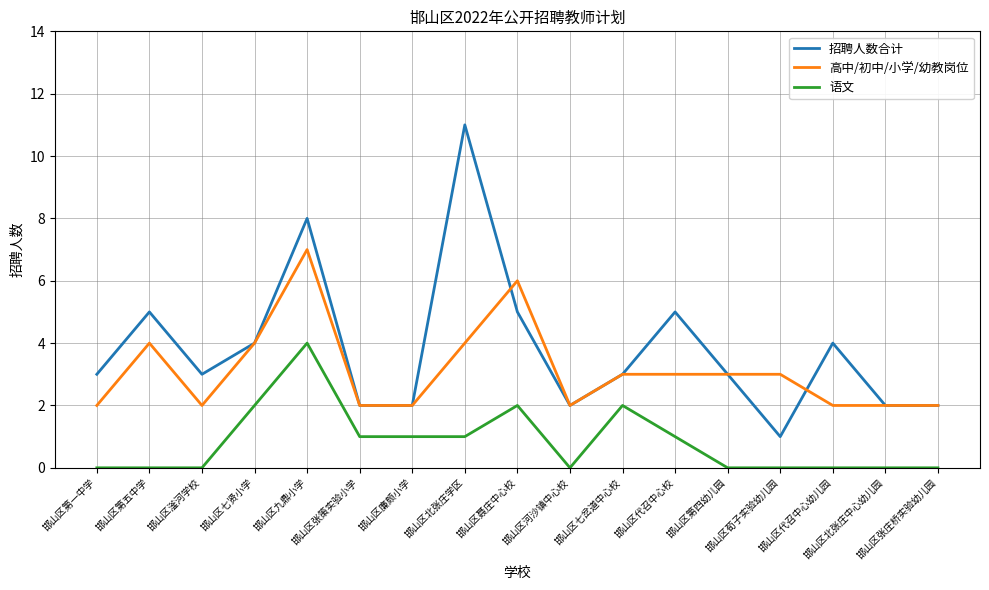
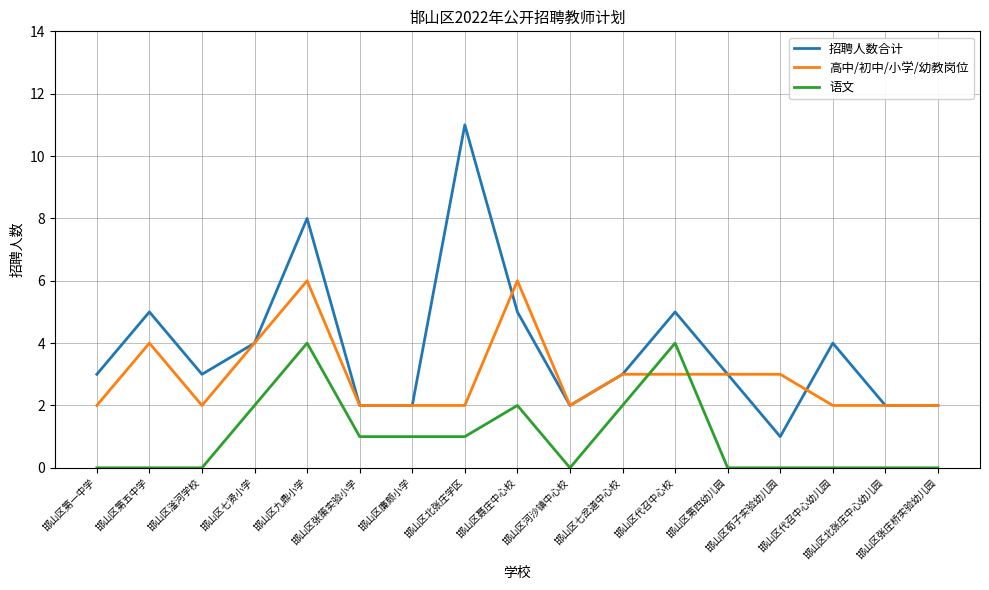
高中/初中/小学/幼教岗位, 邯山区九鼎小学: 7 -> 6
高中/初中/小学/幼教岗位, 邯山区北张庄学区: 4 -> 2
语文, 邯山区代召中心校: 1 -> 4
